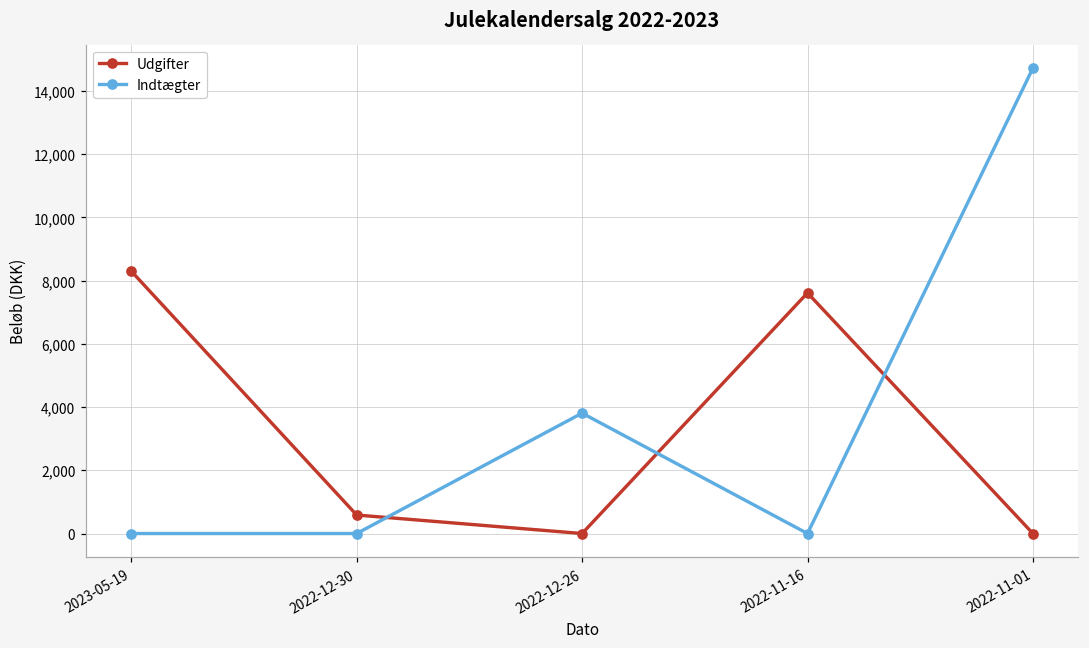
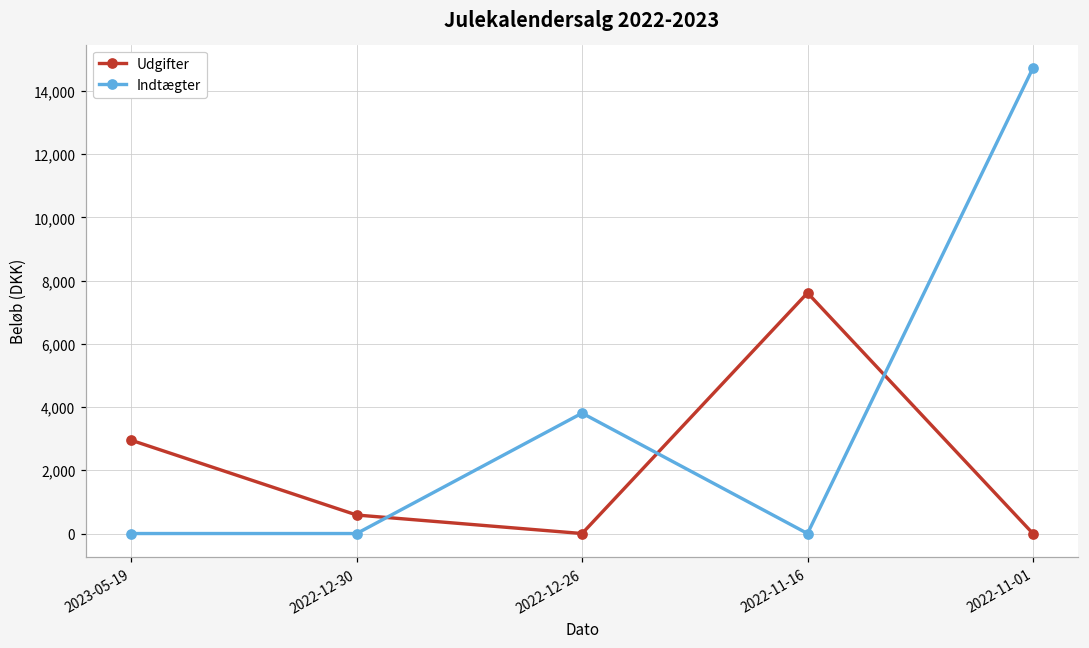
Udgifter, 2023-05-19: 8,300 -> 3,000
